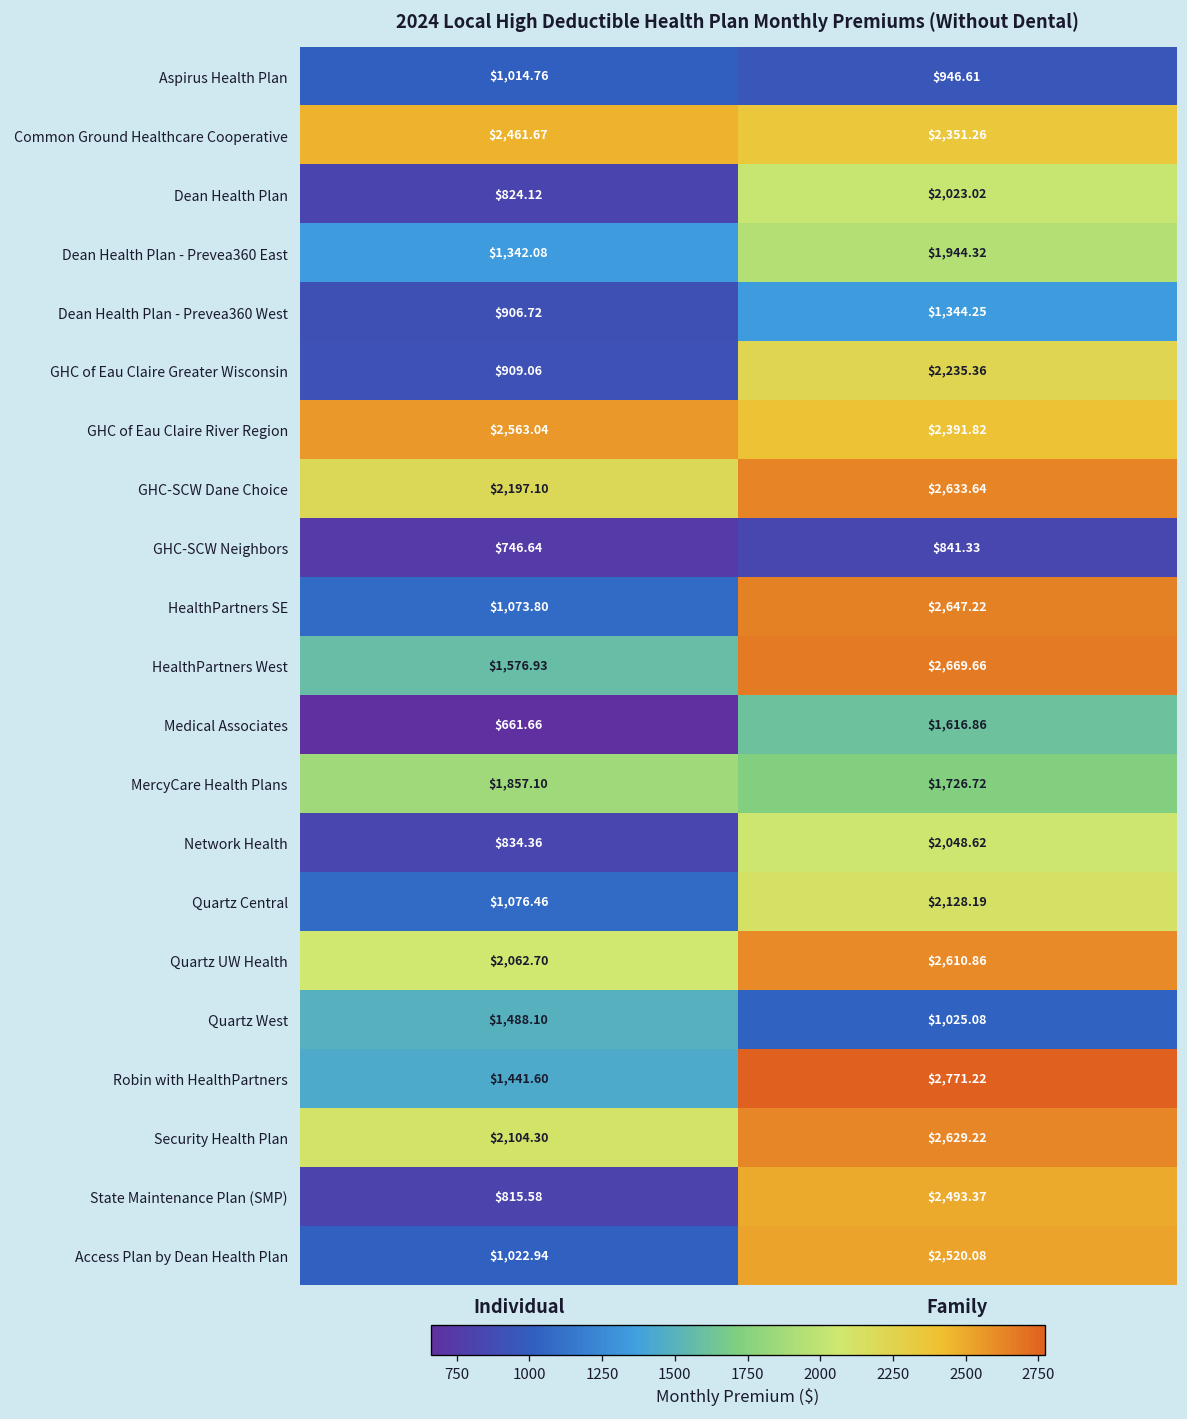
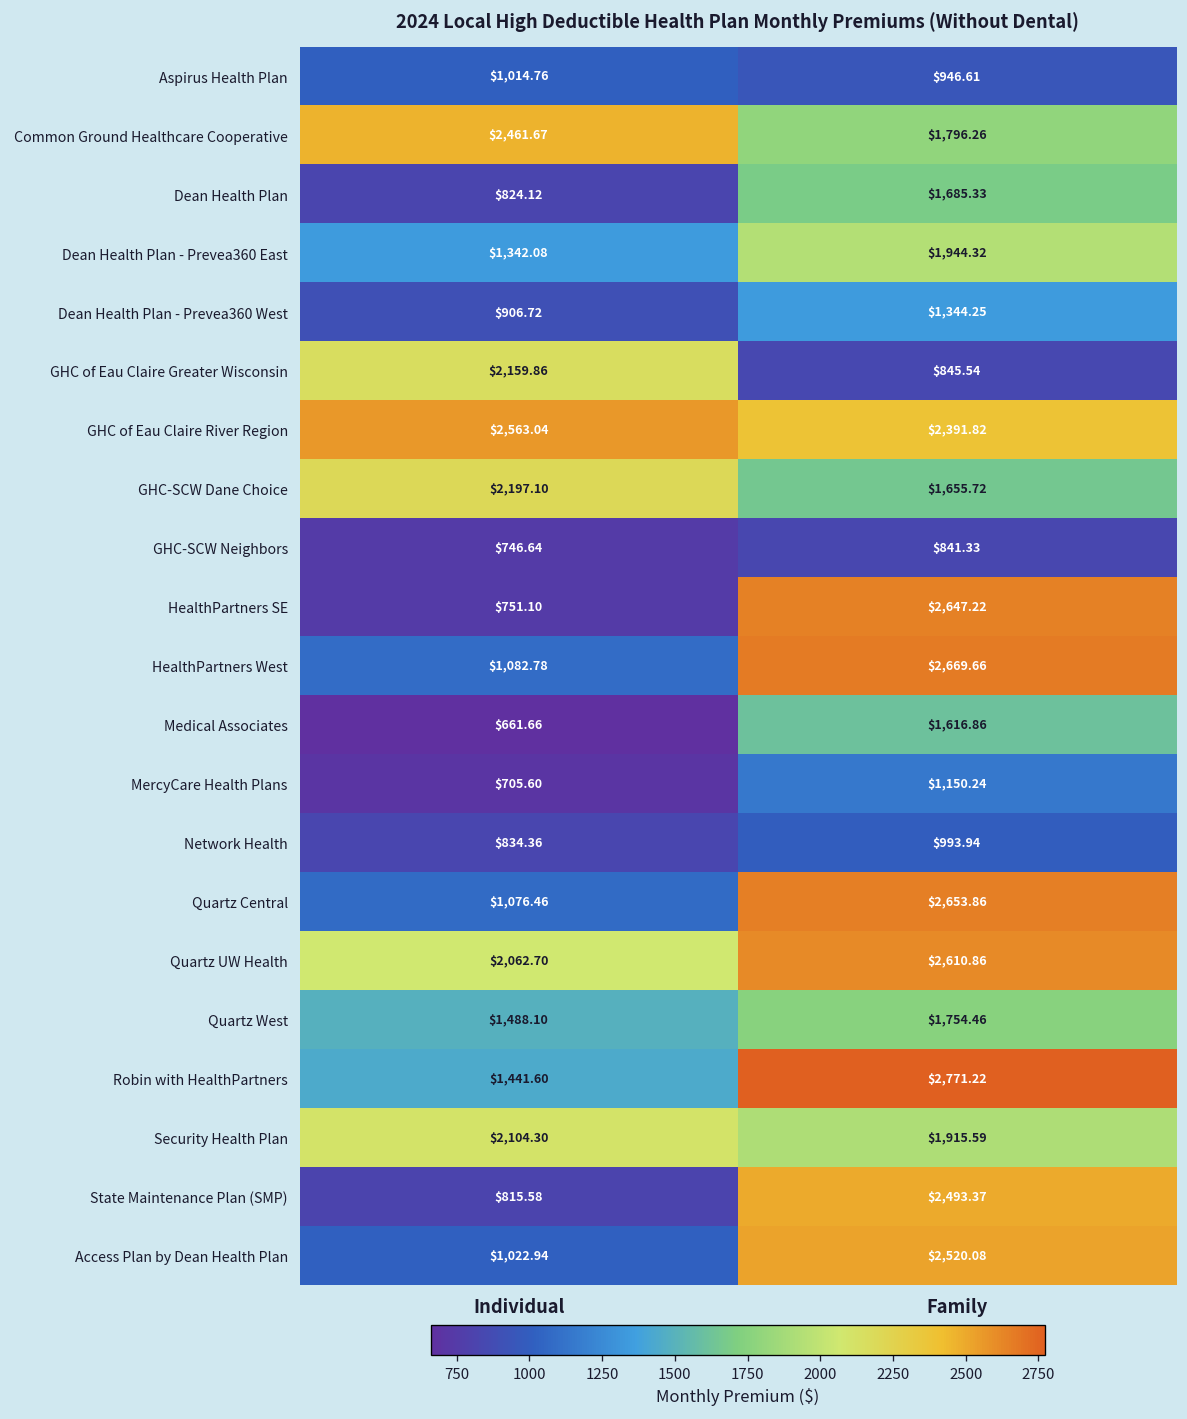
Common Ground Healthcare Cooperative, Family: $2,351.26 -> $1,796.26
Dean Health Plan, Family: $2,023.02 -> $1,685.33
GHC of Eau Claire Greater Wisconsin, Individual: $909.06 -> $2,159.86
GHC of Eau Claire Greater Wisconsin, Family: $2,235.36 -> $845.54
GHC-SCW Dane Choice, Family: $2,633.64 -> $1,655.72
HealthPartners SE, Individual: $1,073.80 -> $751.10
HealthPartners West, Individual: $1,576.93 -> $1,082.78
MercyCare Health Plans, Individual: $1,857.10 -> $705.60
MercyCare Health Plans, Family: $1,726.72 -> $1,150.24
Network Health, Family: $2,048.62 -> $993.94
Quartz Central, Family: $2,128.19 -> $2,653.86
Quartz West, Family: $1,025.08 -> $1,754.46
Security Health Plan, Family: $2,629.22 -> $1,915.59
